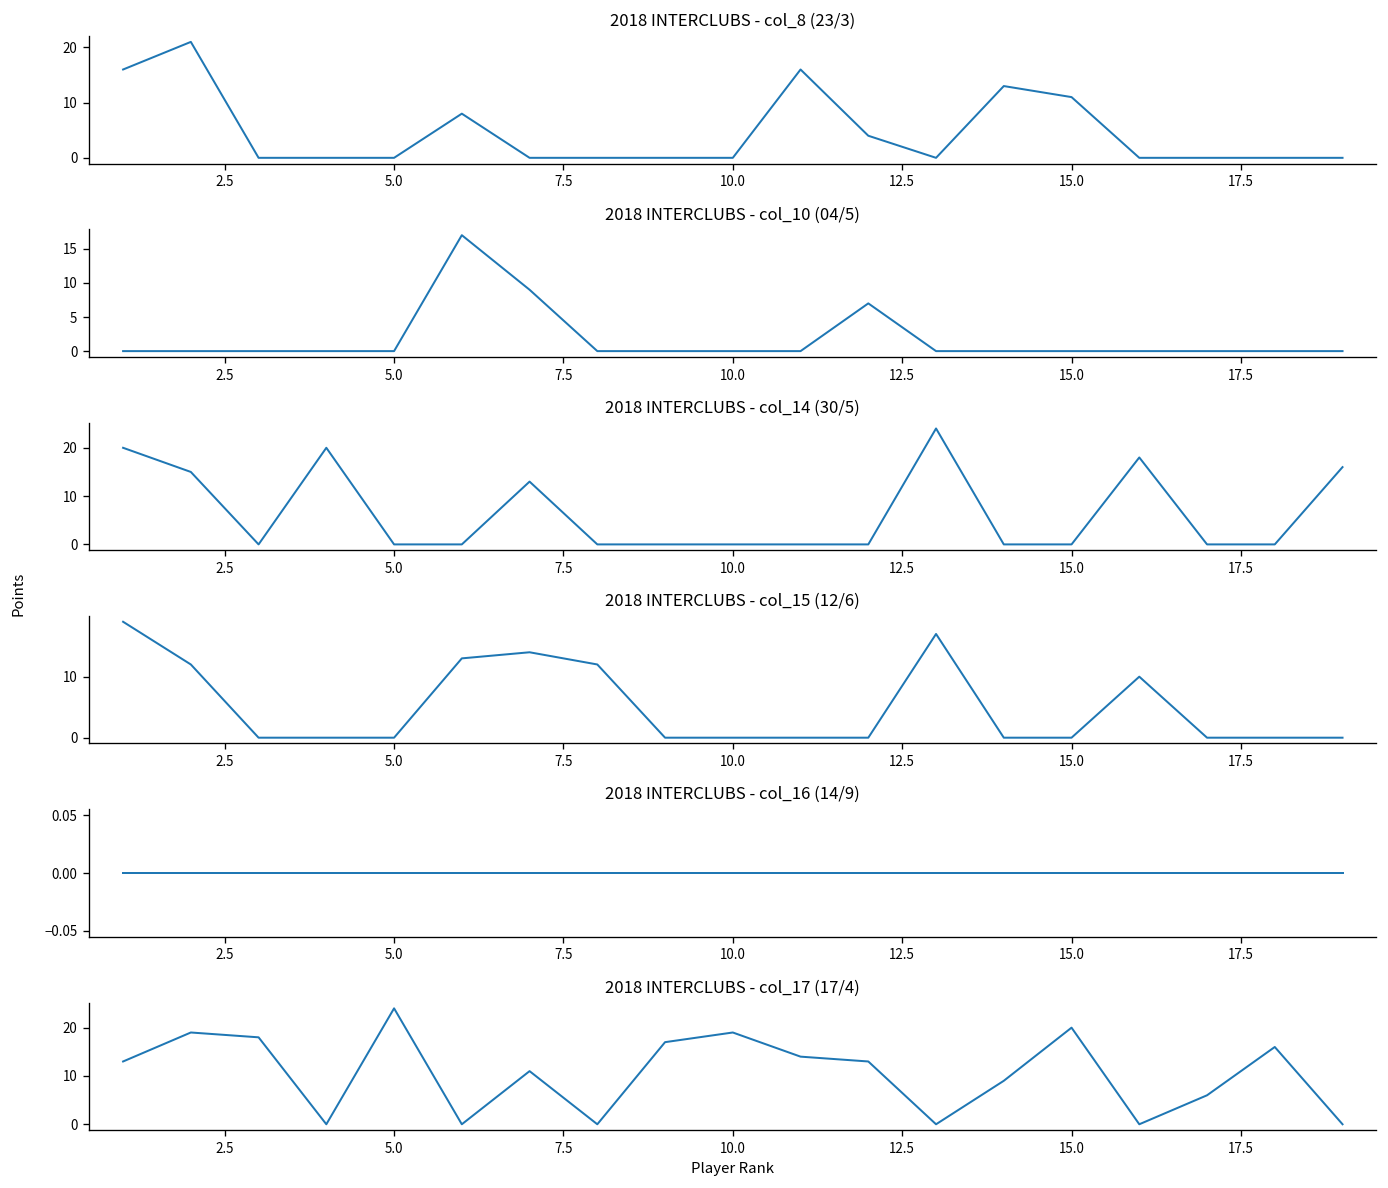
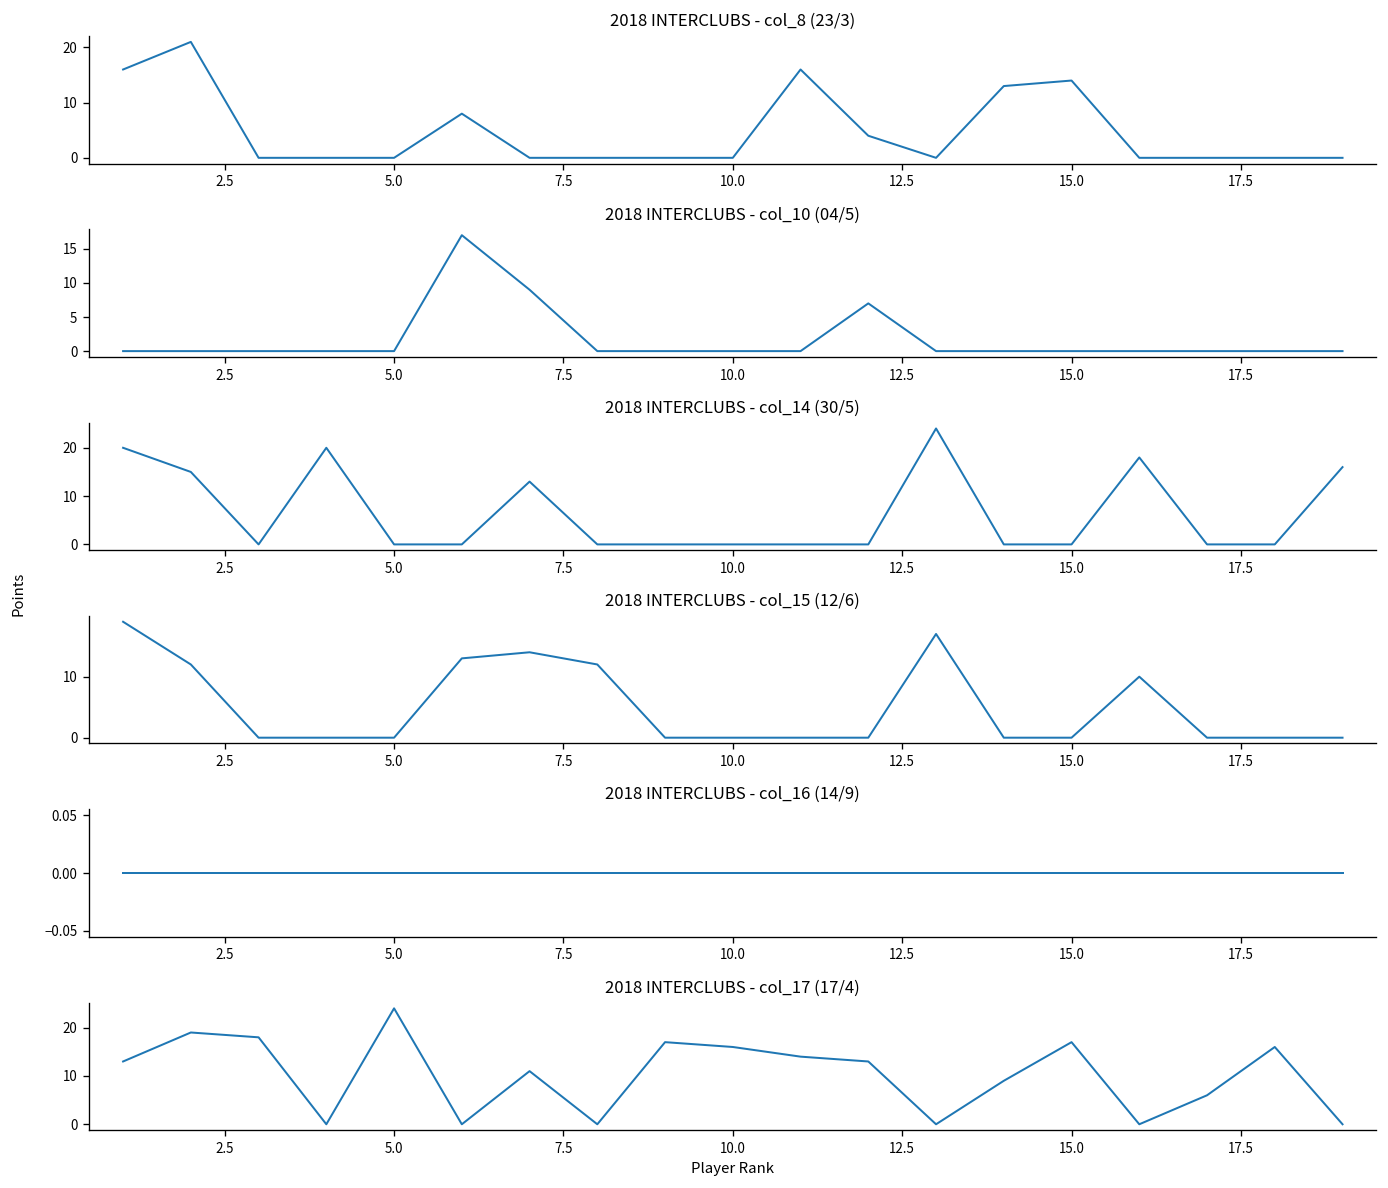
2018 INTERCLUBS - col_8 (23/3), 15.0: 11 -> 14
2018 INTERCLUBS - col_17 (17/4), 10.0: 19 -> 16
2018 INTERCLUBS - col_17 (17/4), 15.0: 20 -> 17
